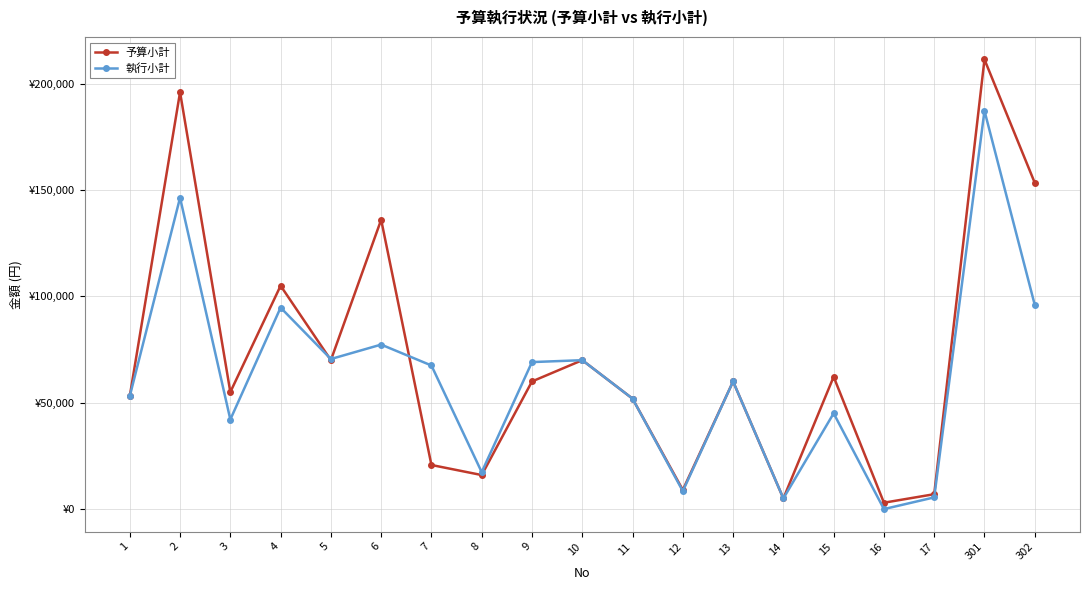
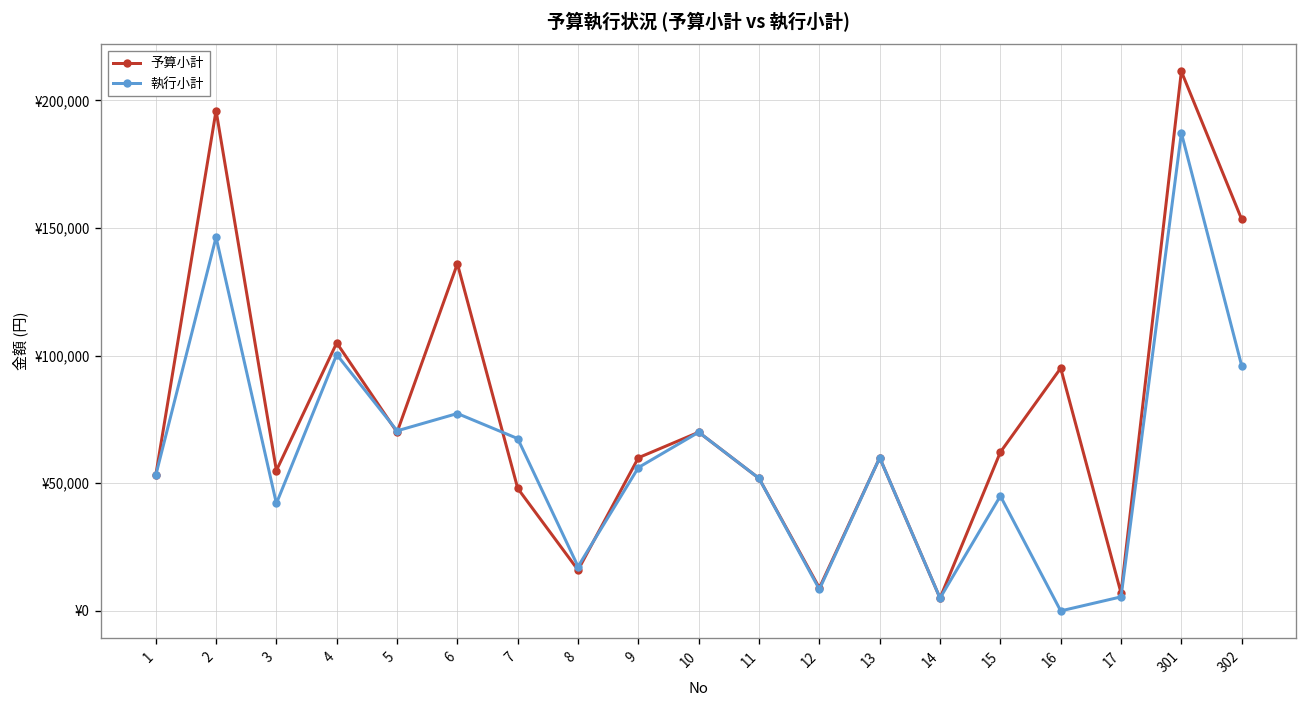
執行小計, 4: ¥95,000 -> ¥100,000
予算小計, 7: ¥21,000 -> ¥48,000
執行小計, 9: ¥69,000 -> ¥56,000
予算小計, 16: ¥3,000 -> ¥95,000
